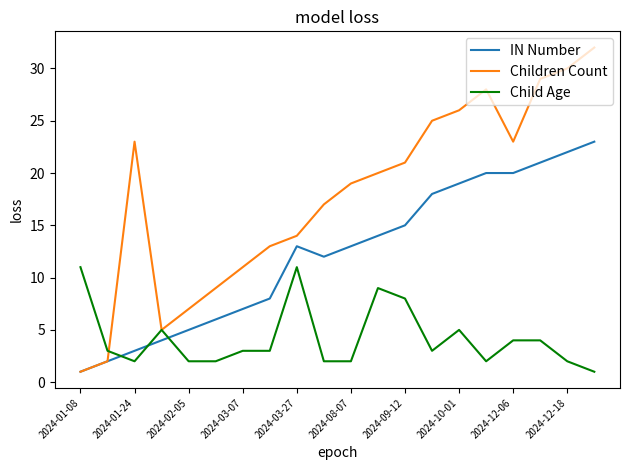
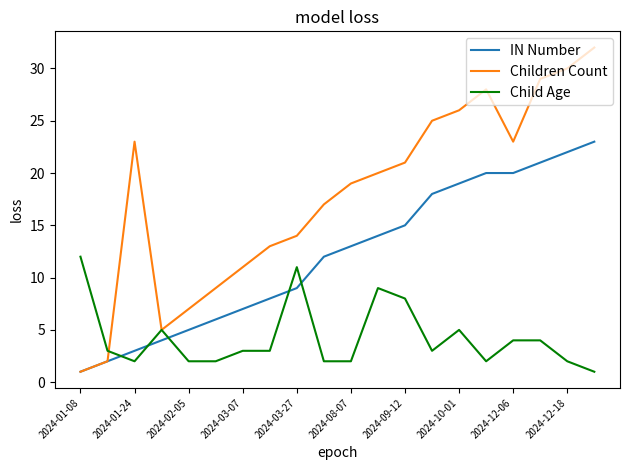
Child Age, 2024-01-08: 11 -> 12
IN Number, 2024-03-27: 13 -> 9
